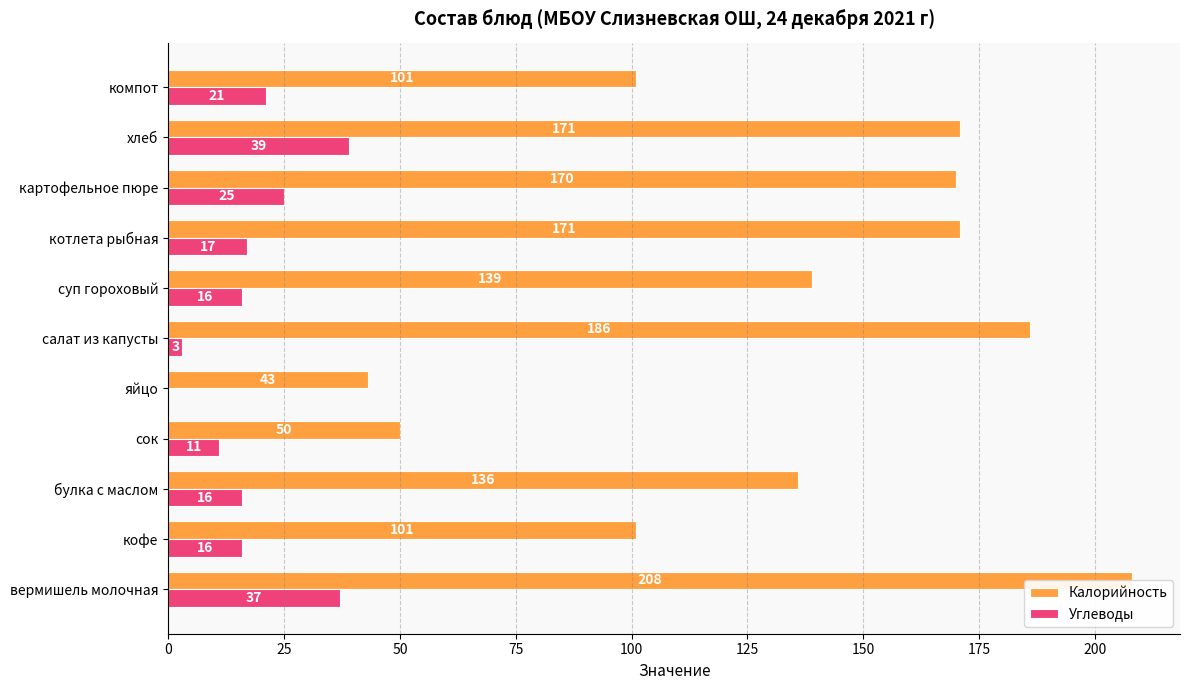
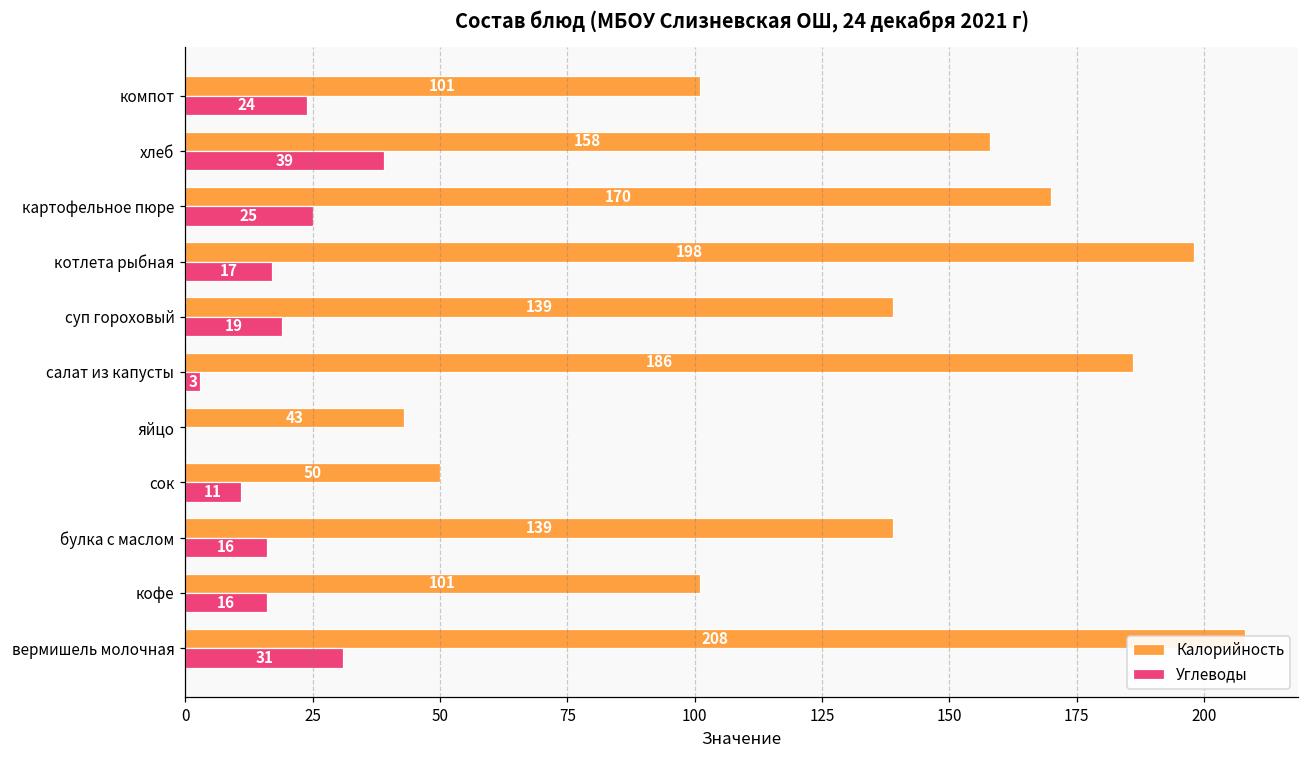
Углеводы, компот: 21 -> 24
Калорийность, хлеб: 171 -> 158
Калорийность, котлета рыбная: 171 -> 198
Углеводы, суп гороховый: 16 -> 19
Калорийность, булка с маслом: 136 -> 139
Углеводы, вермишель молочная: 37 -> 31
